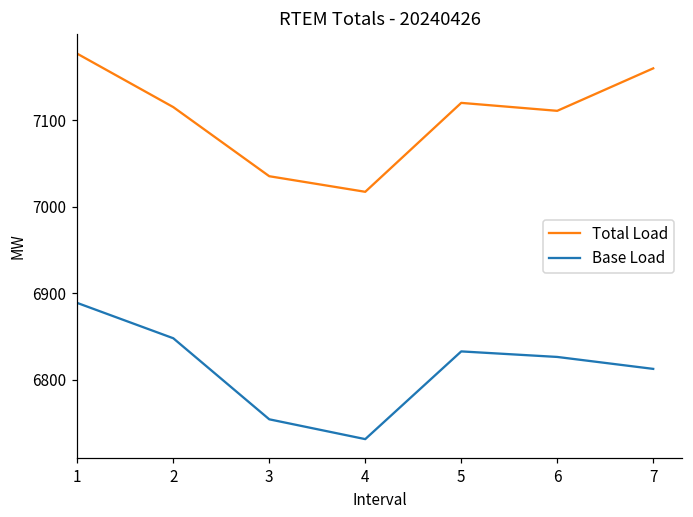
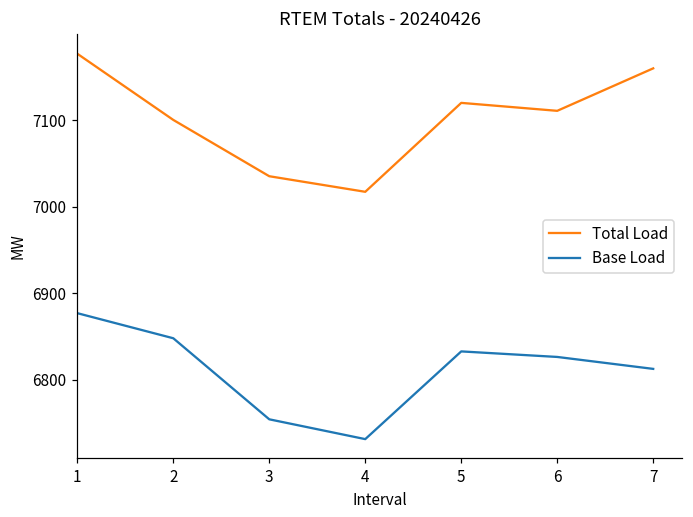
Base Load, 1: 6890 -> 6880
Total Load, 2: 7120 -> 7100
